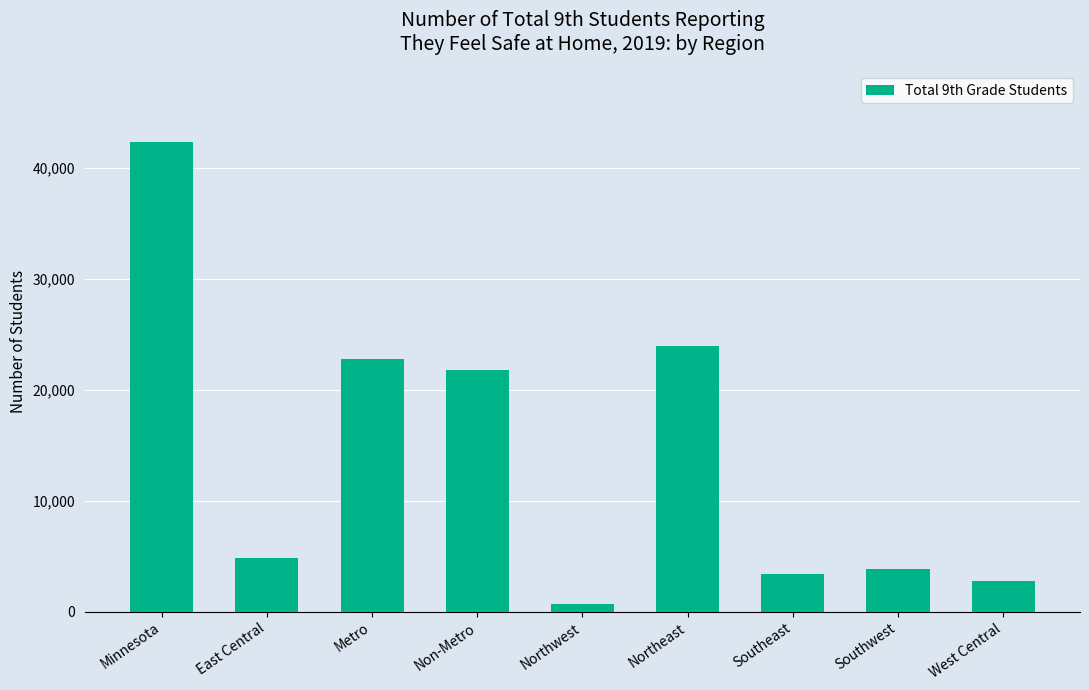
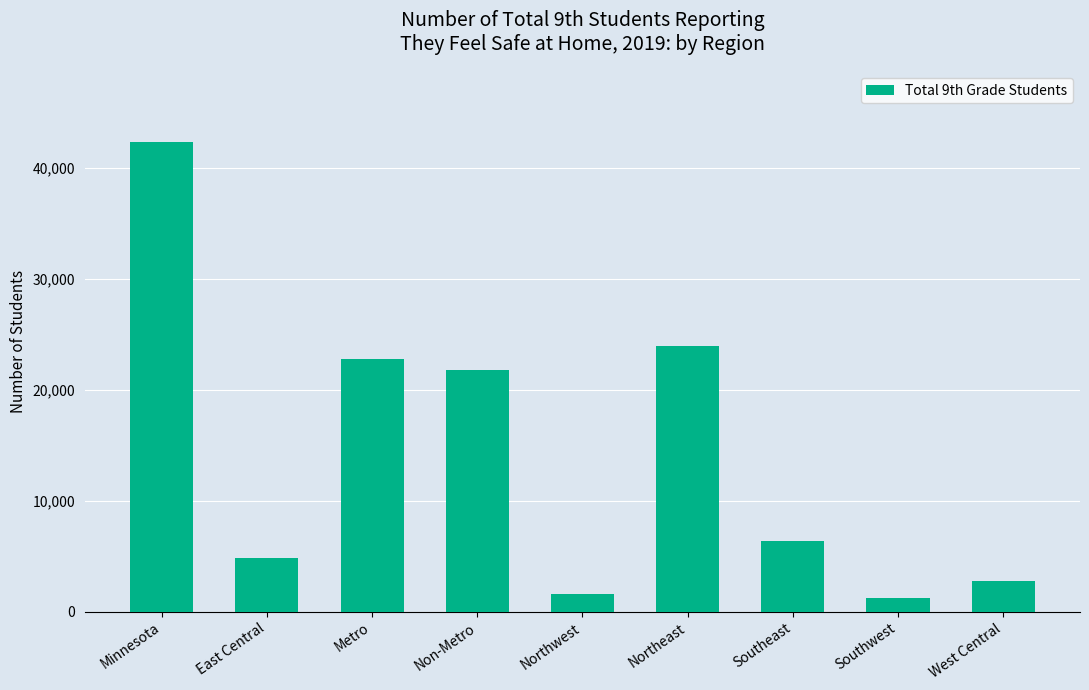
Northwest: 700 -> 1,600
Southeast: 3,400 -> 6,400
Southwest: 3,900 -> 1,300
